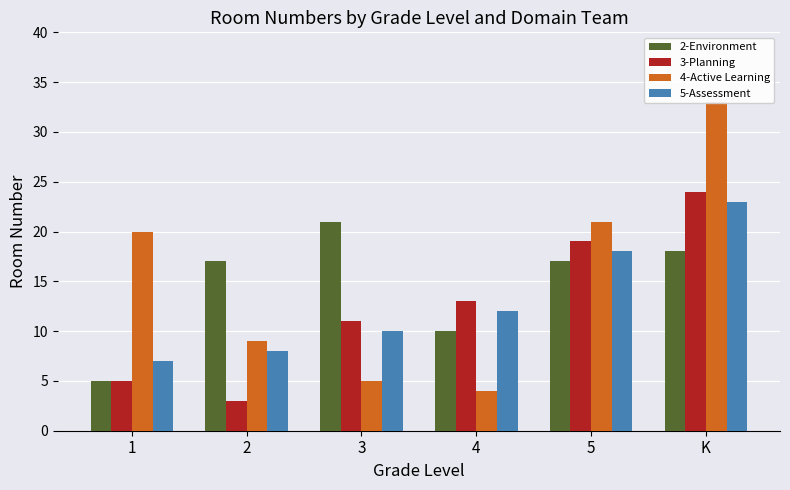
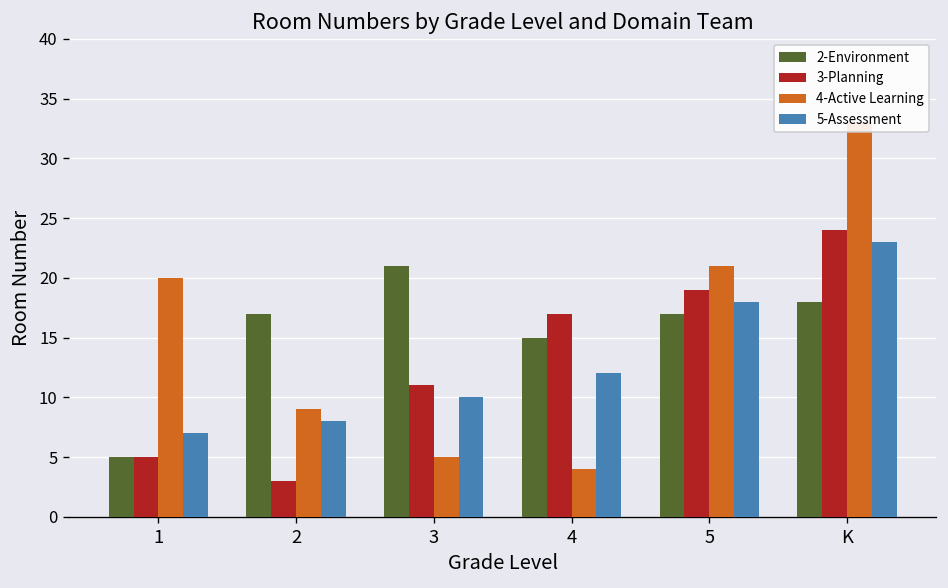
2-Environment, 4: 10 -> 15
3-Planning, 4: 13 -> 17
